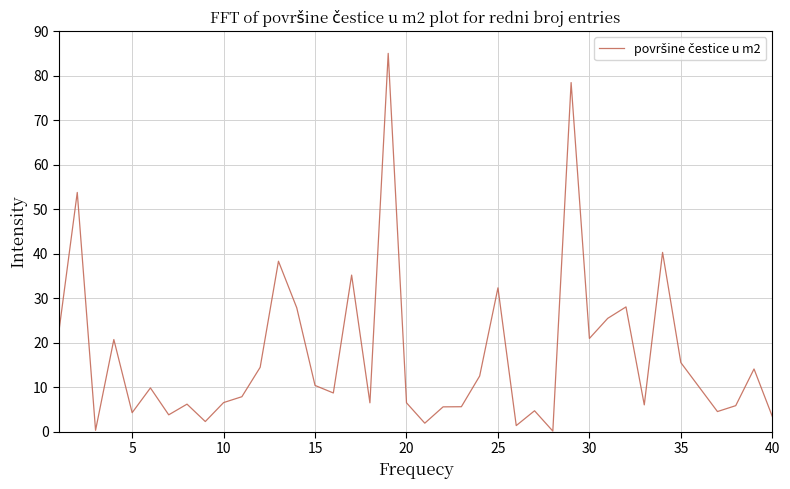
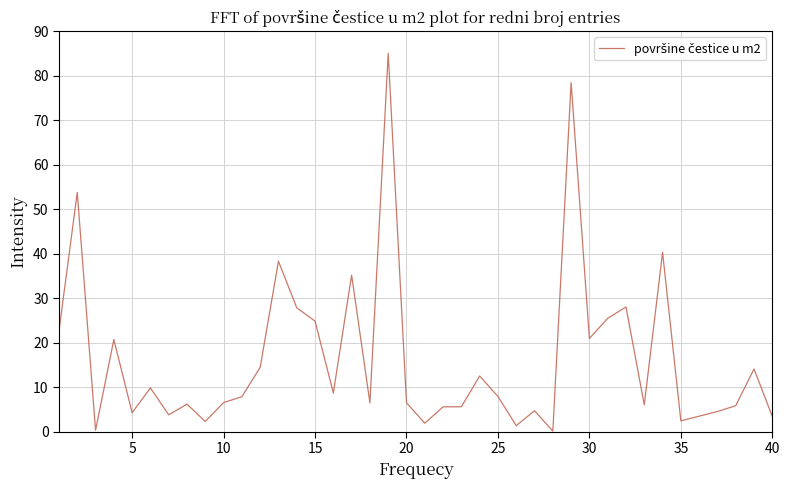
15: 10 -> 25
25: 32 -> 8
35: 15 -> 2
